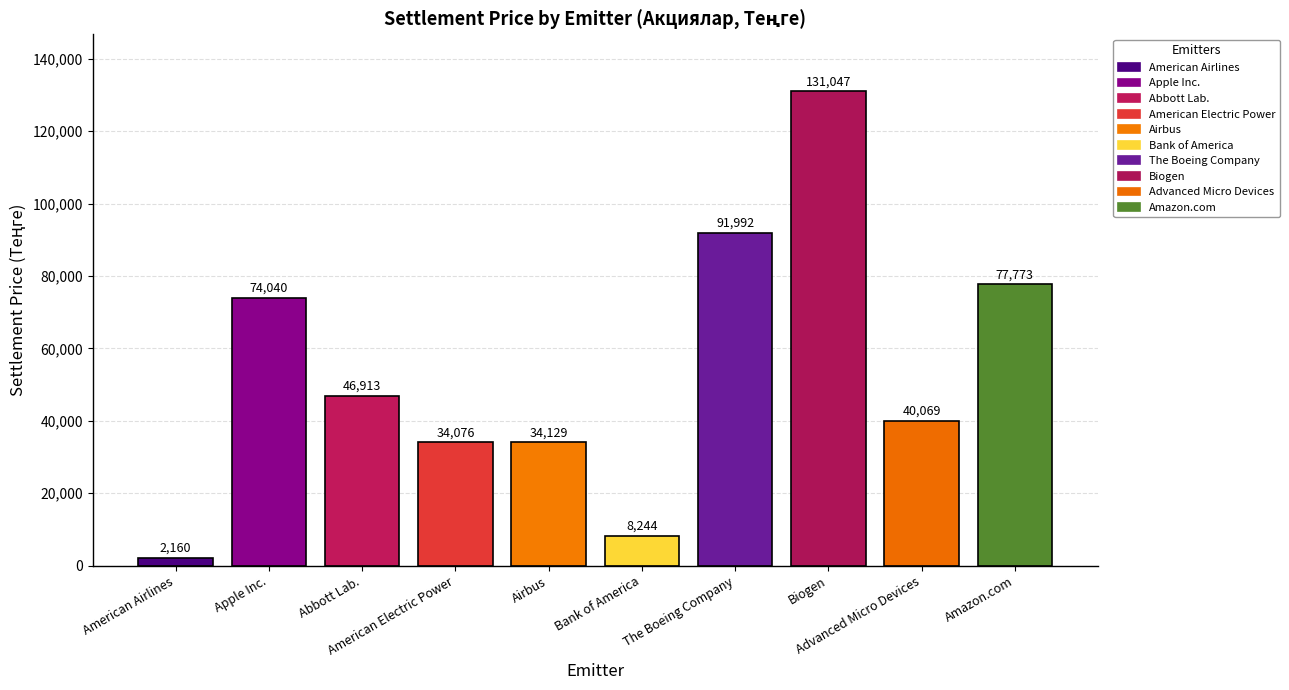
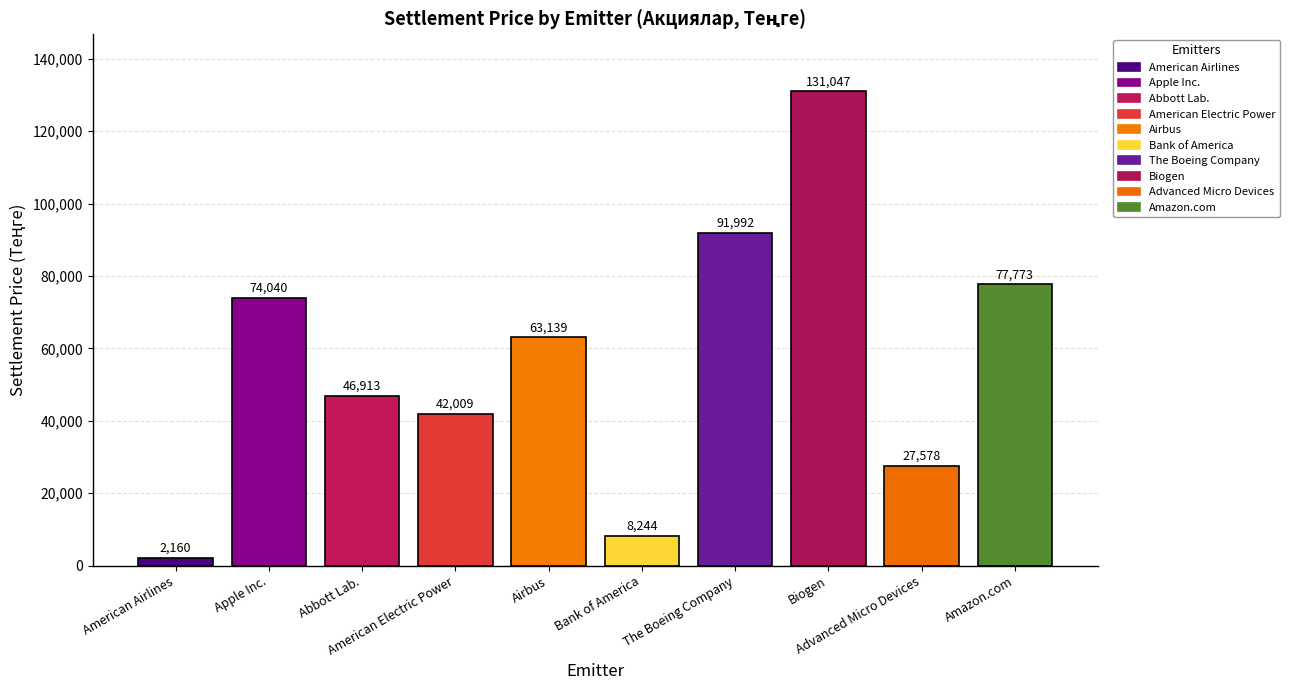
American Electric Power: 34,076 -> 42,009
Airbus: 34,129 -> 63,139
Advanced Micro Devices: 40,069 -> 27,578
